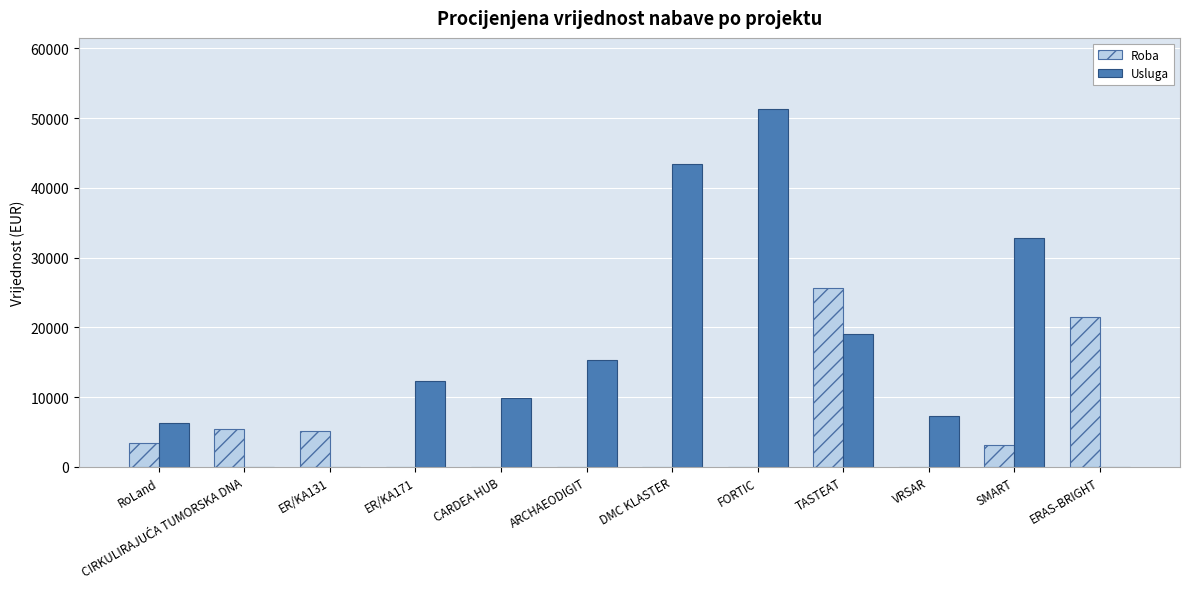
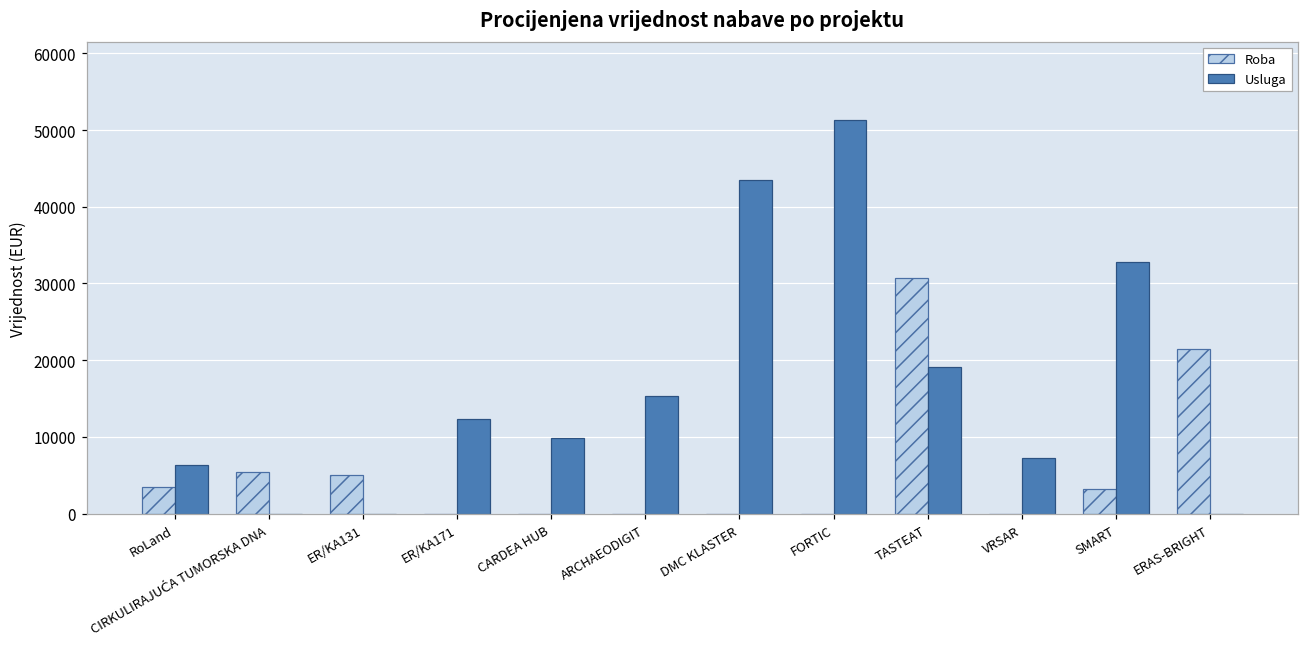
Roba, TASTEAT: 26000 -> 31000
